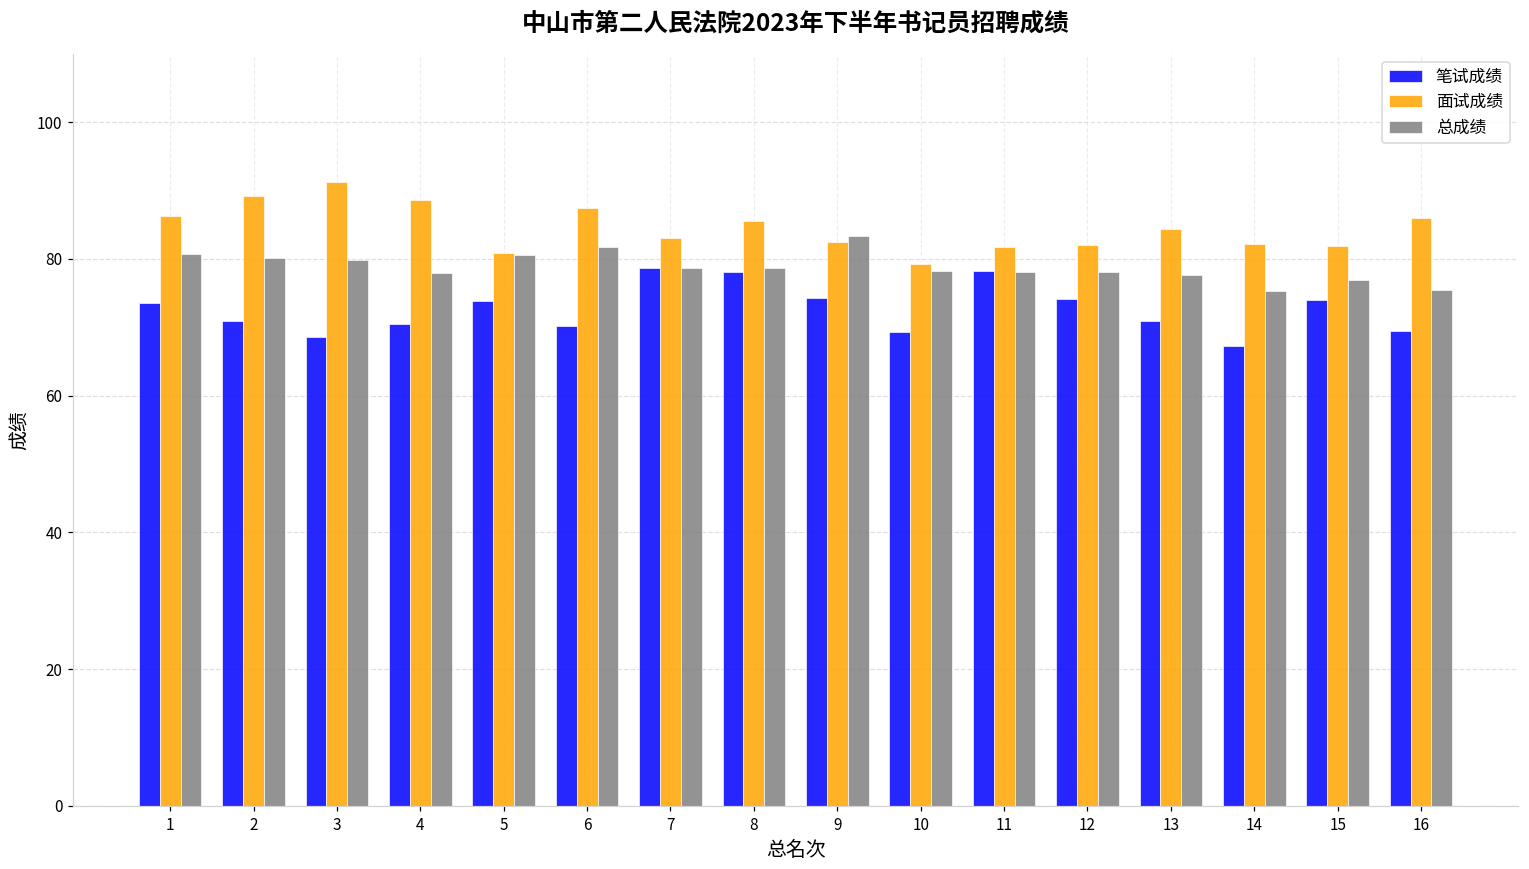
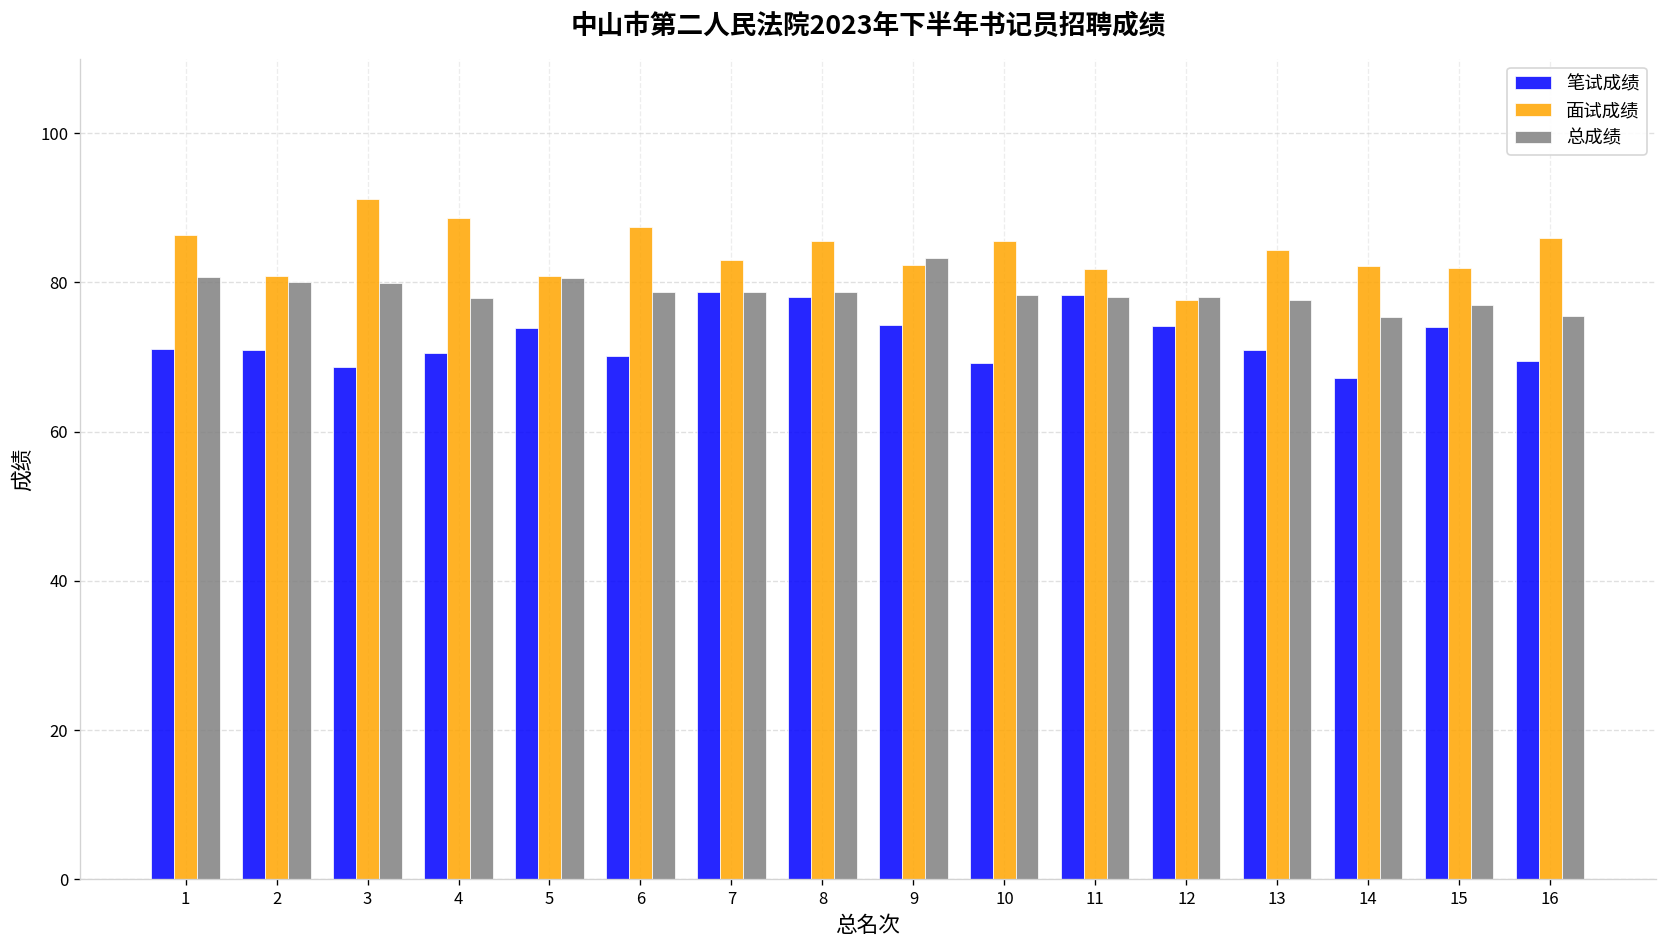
笔试成绩, 1: 74 -> 71
面试成绩, 2: 89 -> 81
总成绩, 6: 82 -> 79
面试成绩, 10: 79 -> 86
面试成绩, 12: 82 -> 78
